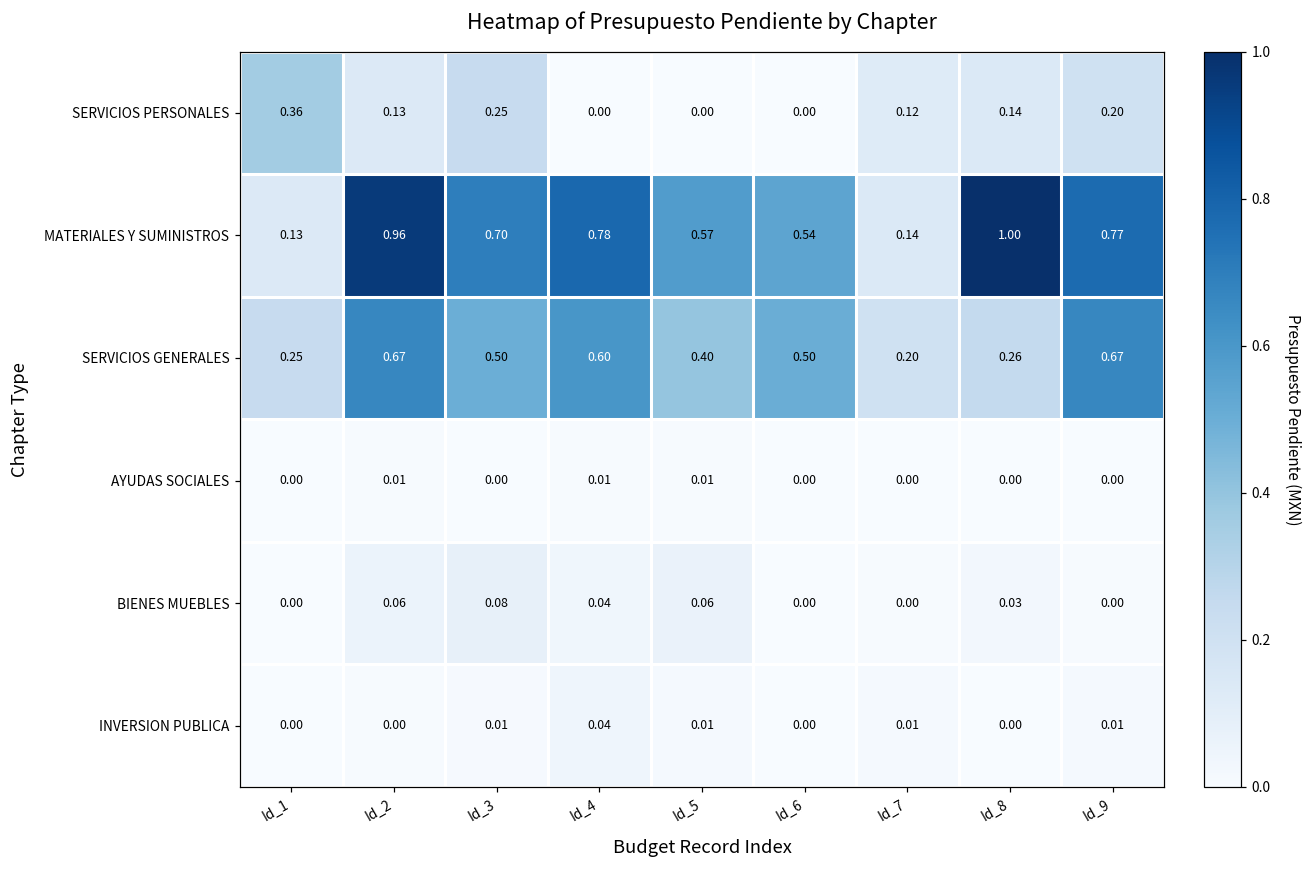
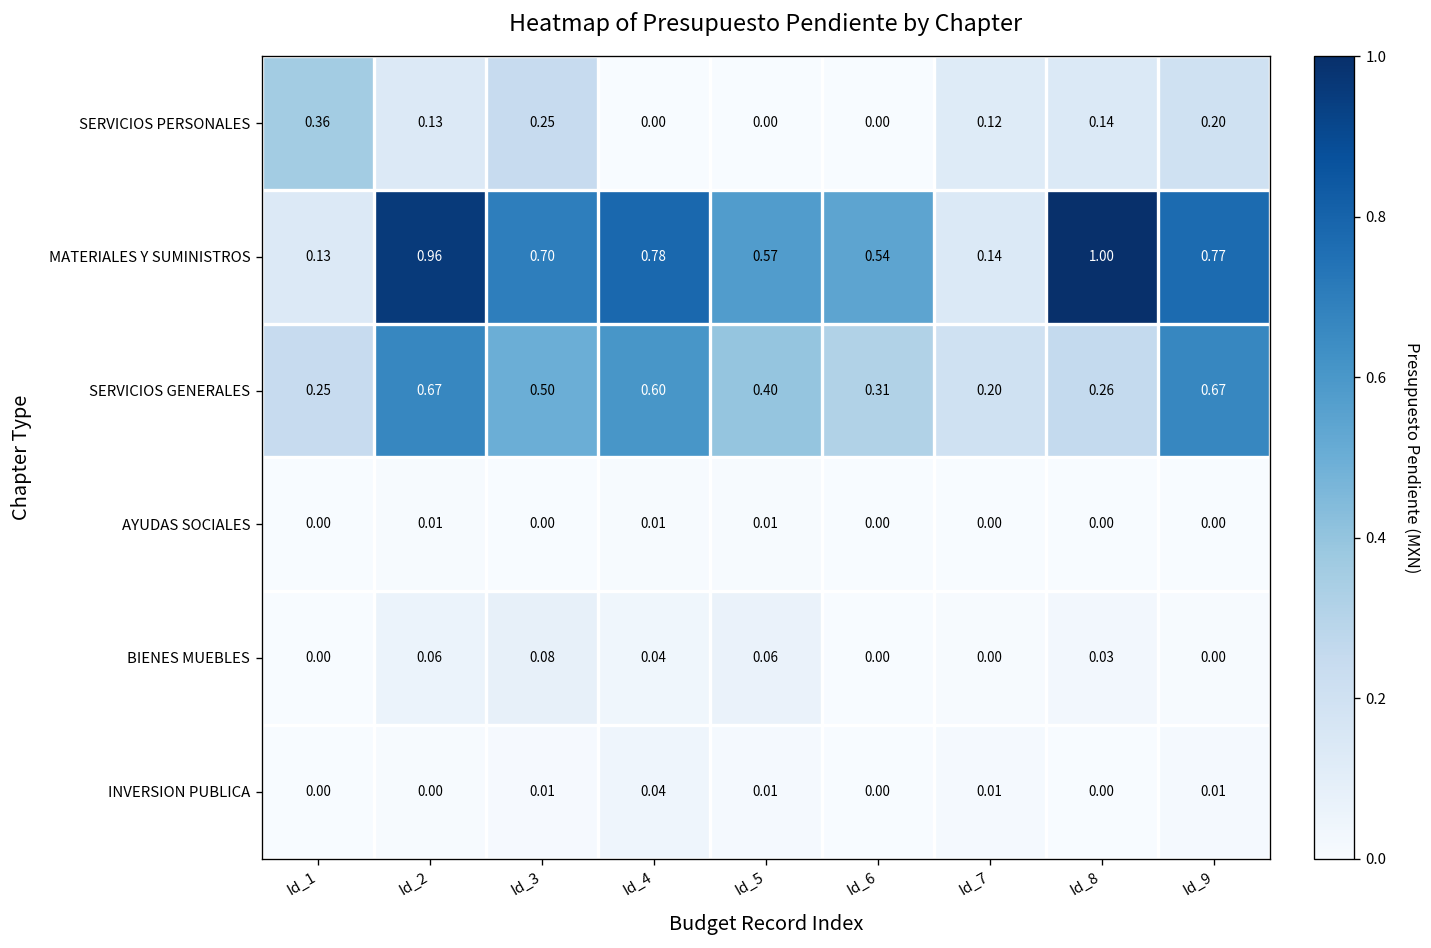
SERVICIOS GENERALES, Id_6: 0.50 -> 0.31
